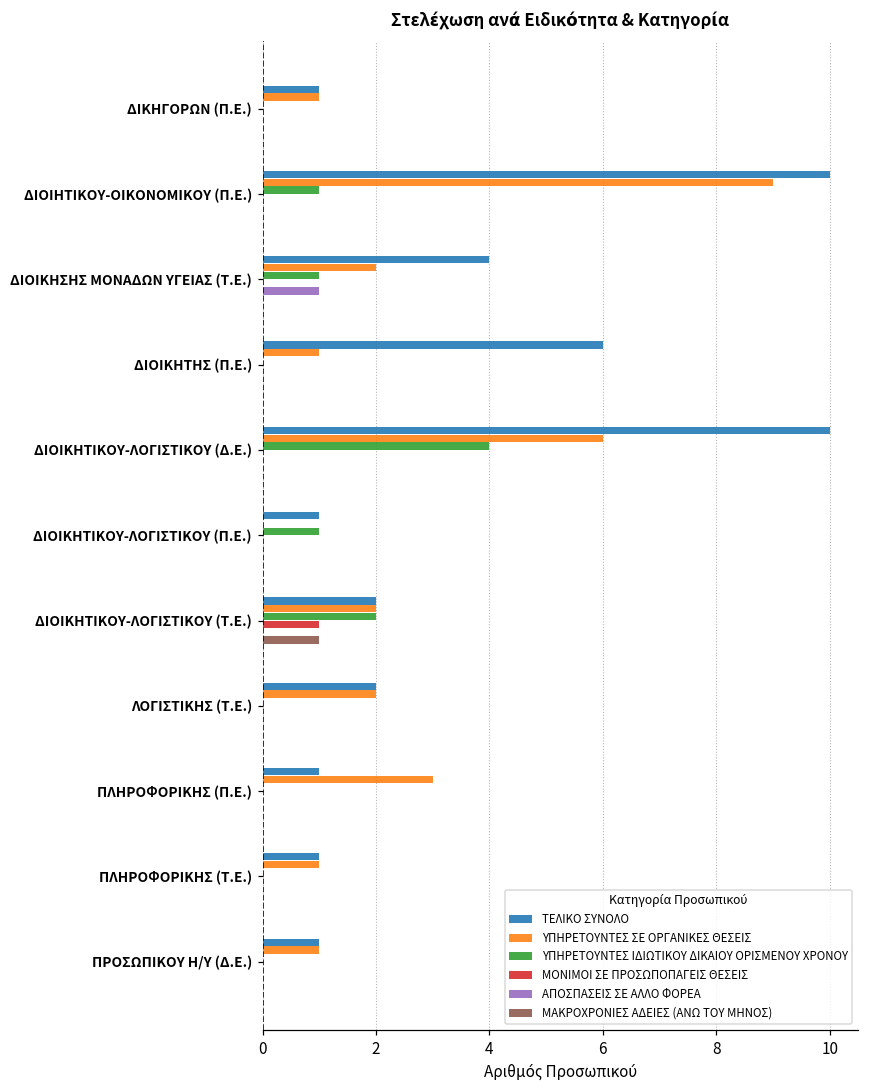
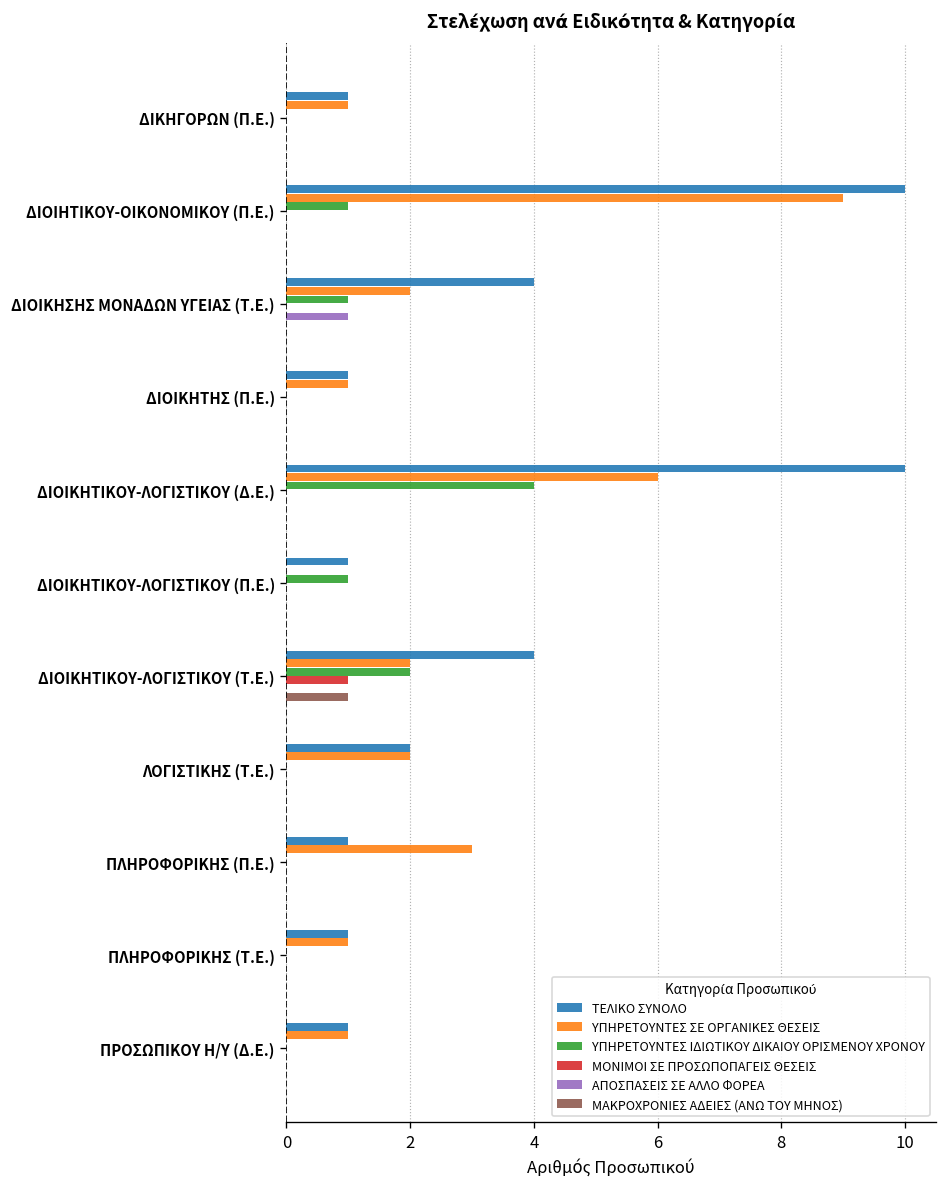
ΤΕΛΙΚΟ ΣΥΝΟΛΟ, ΔΙΟΙΚΗΤΗΣ (Π.Ε.): 6 -> 1
ΤΕΛΙΚΟ ΣΥΝΟΛΟ, ΔΙΟΙΚΗΤΙΚΟΥ-ΛΟΓΙΣΤΙΚΟΥ (Τ.Ε.): 2 -> 4
